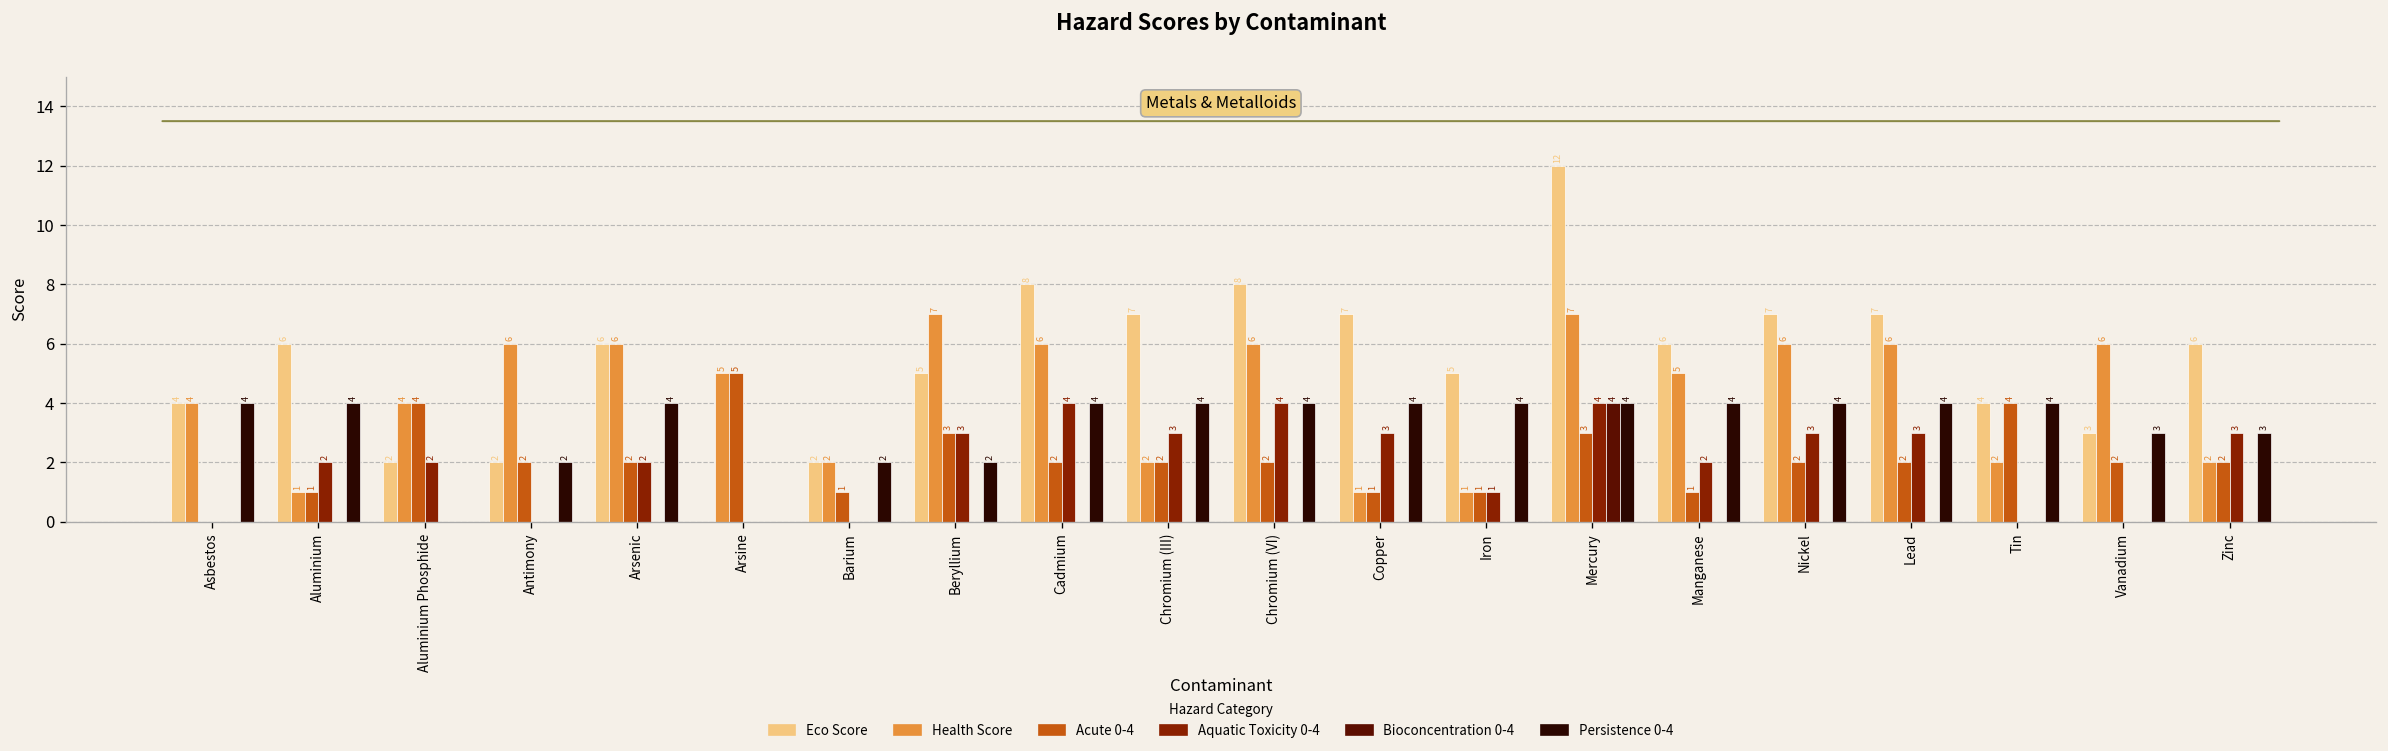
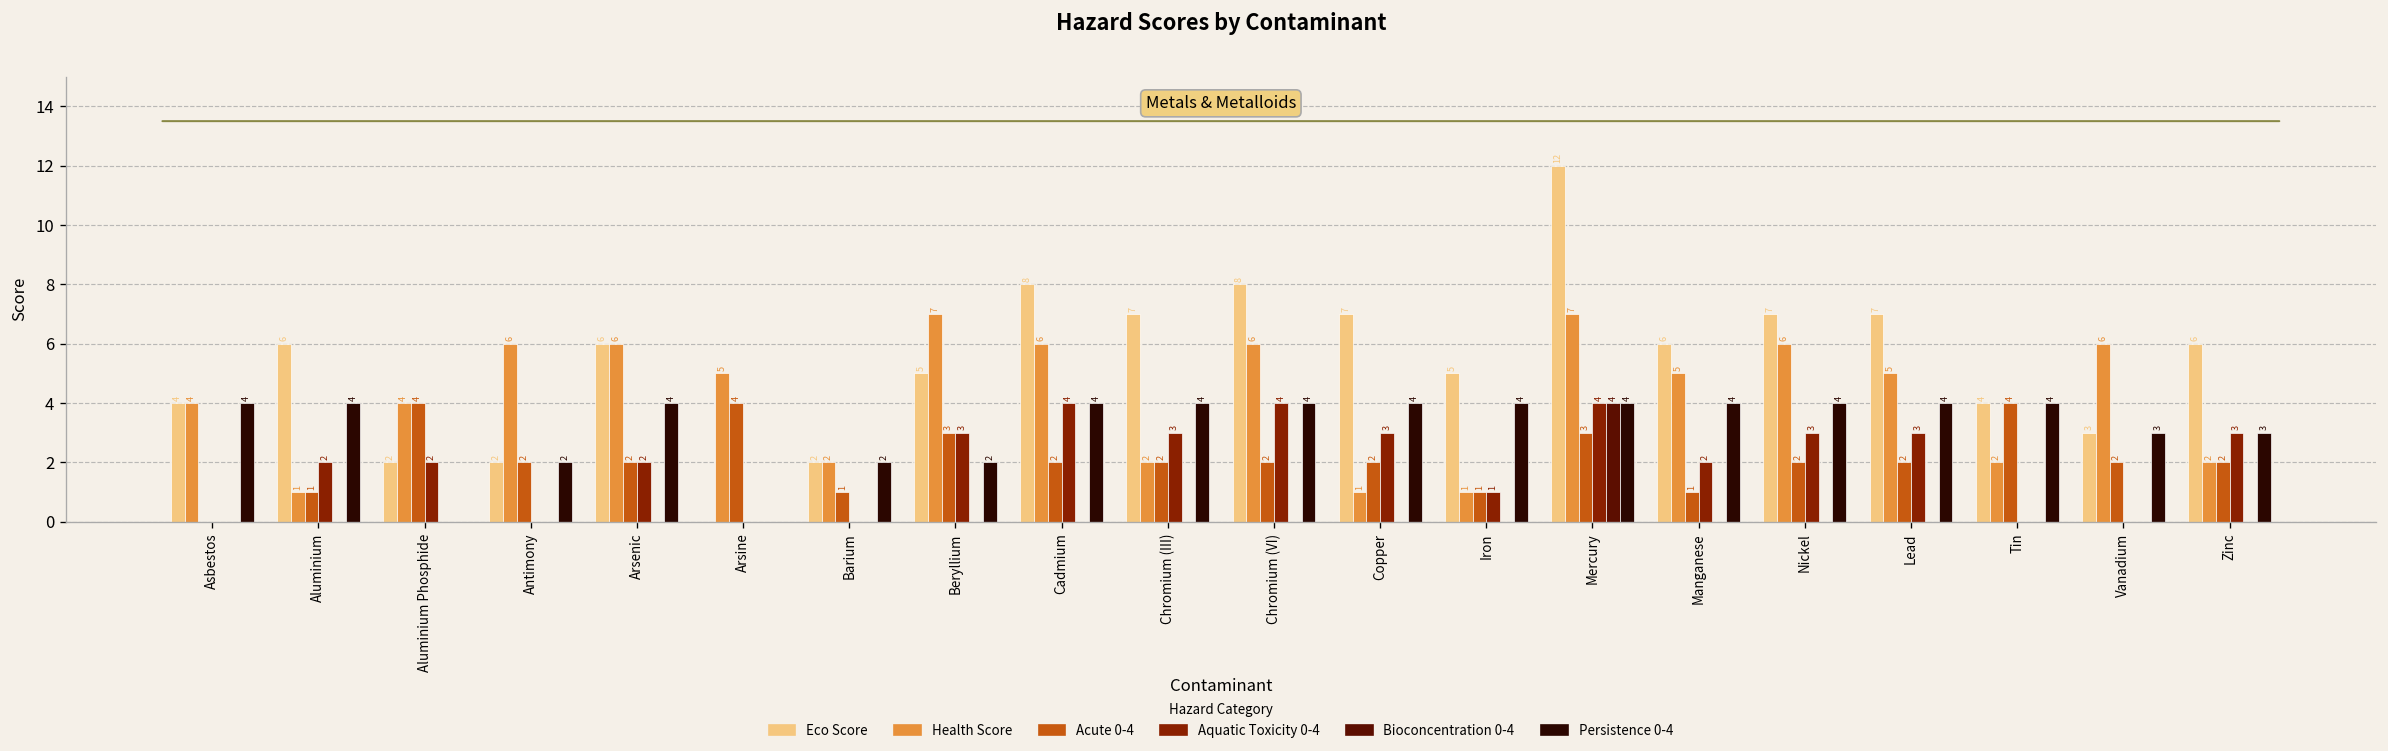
Acute 0-4, Arsine: 5 -> 4
Acute 0-4, Copper: 1 -> 2
Health Score, Lead: 6 -> 5
